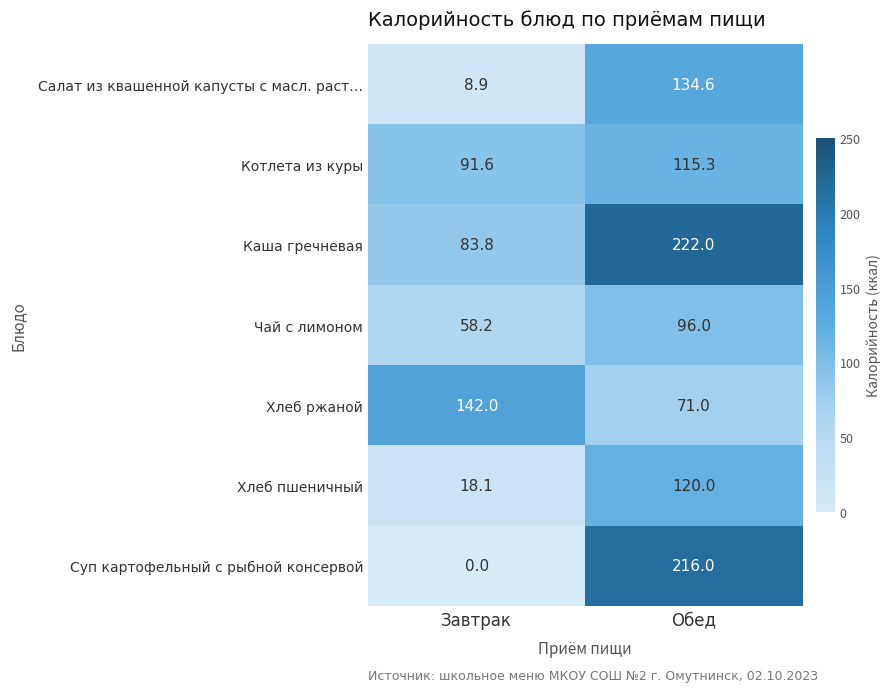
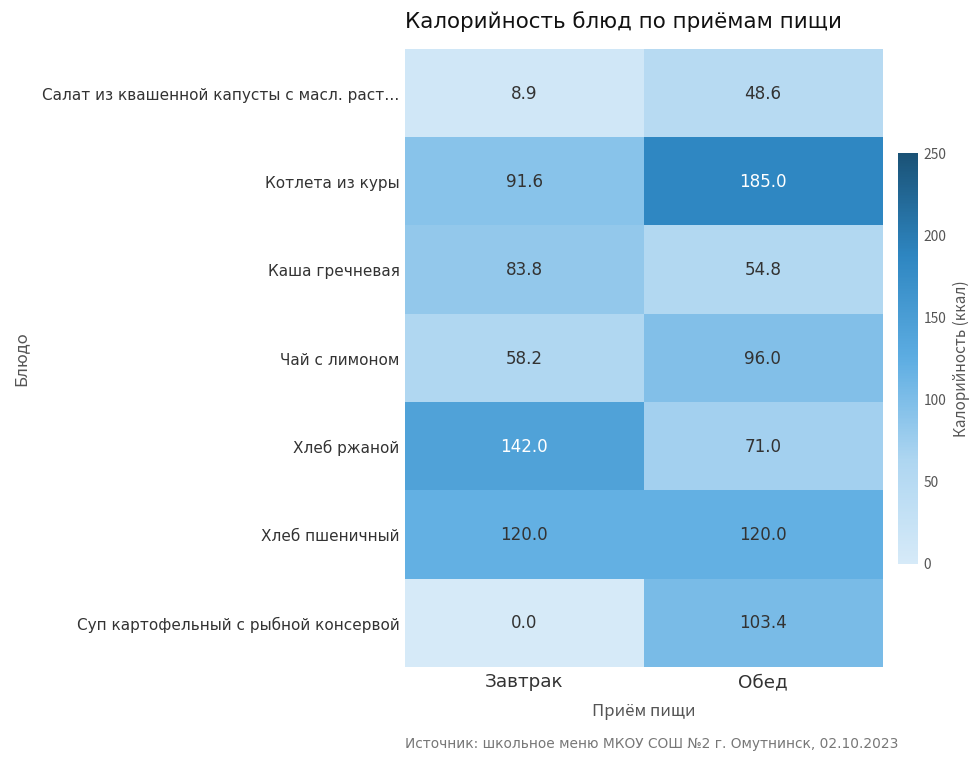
Салат из квашенной капусты с масл. раст…, Обед: 134.6 -> 48.6
Котлета из куры, Обед: 115.3 -> 185.0
Каша гречневая, Обед: 222.0 -> 54.8
Хлеб пшеничный, Завтрак: 18.1 -> 120.0
Суп картофельный с рыбной консервой, Обед: 216.0 -> 103.4
